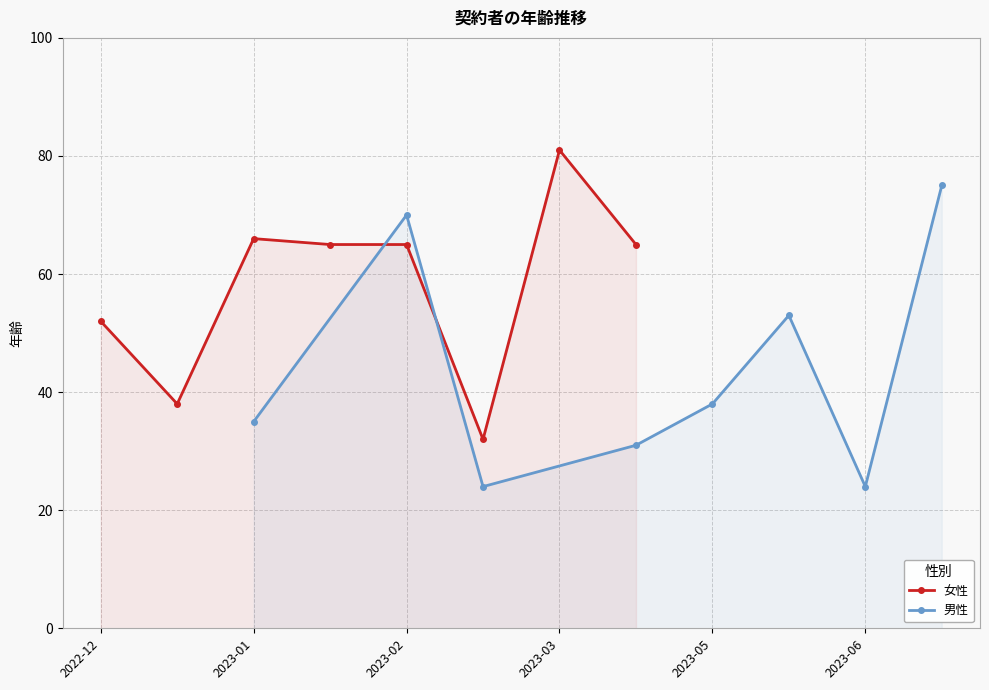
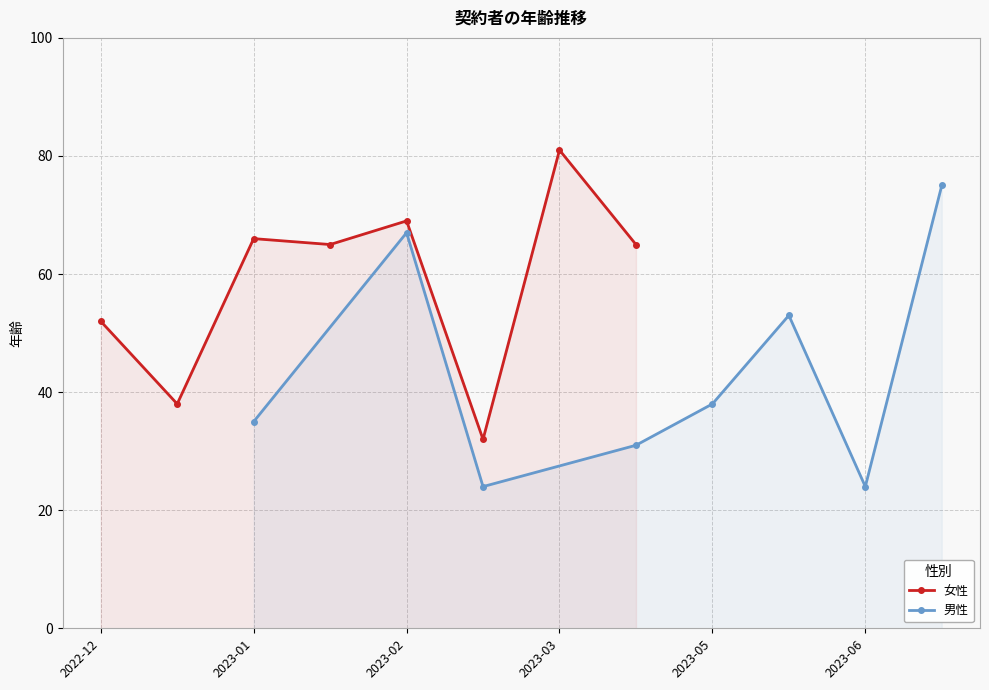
女性, 2023-02: 65 -> 69
男性, 2023-02: 70 -> 67
